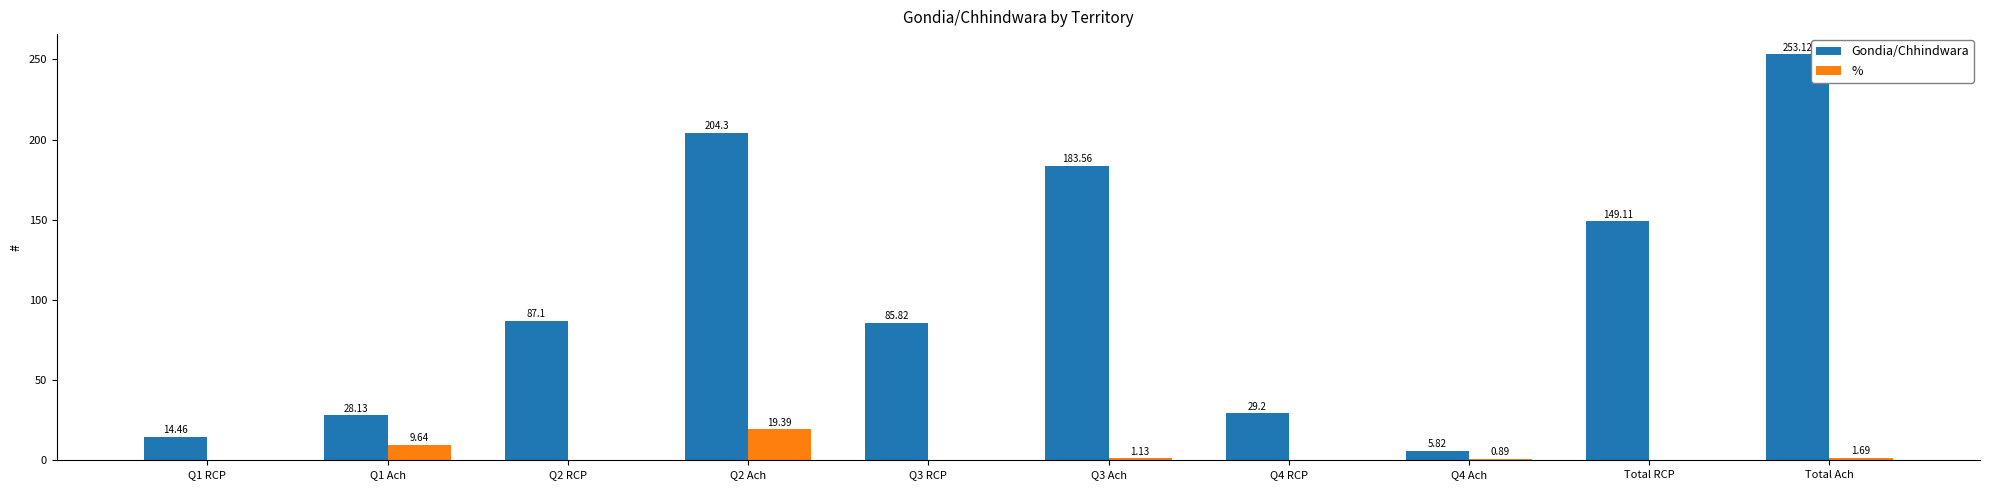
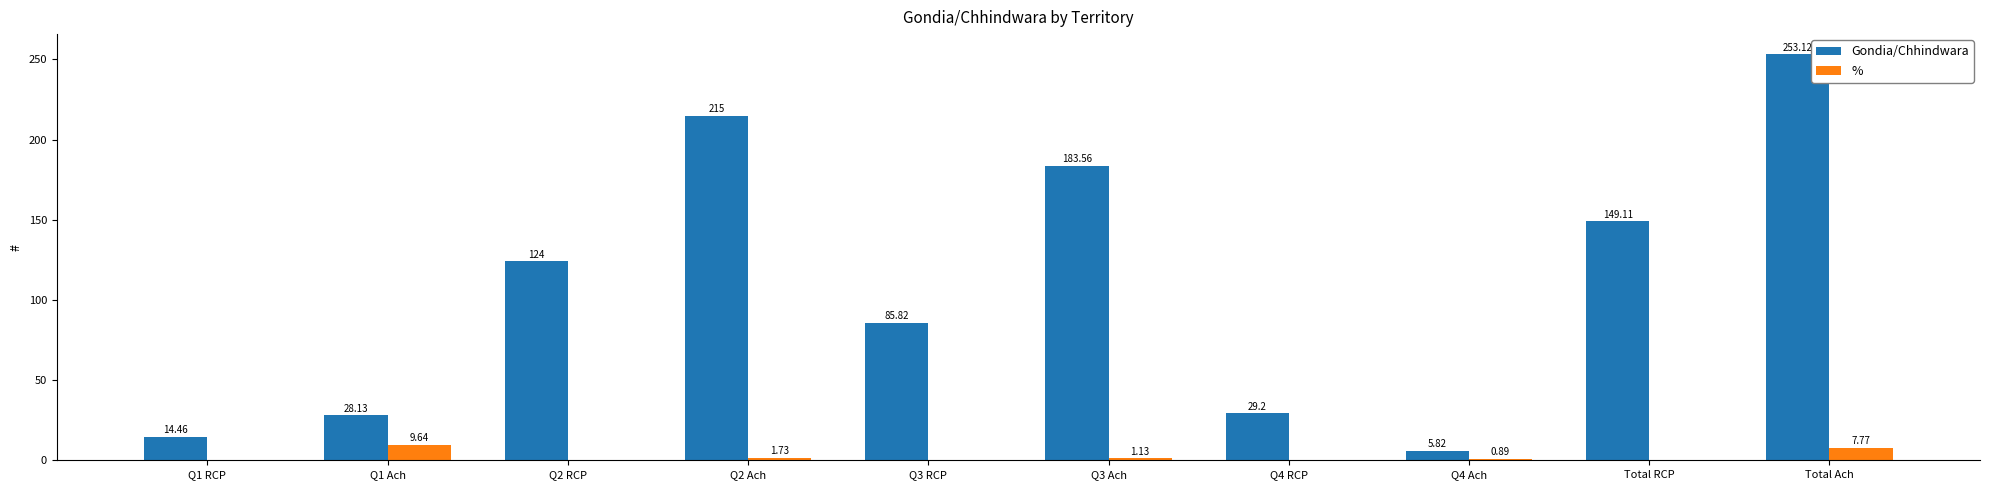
Gondia/Chhindwara, Q2 RCP: 87.1 -> 124
Gondia/Chhindwara, Q2 Ach: 204.3 -> 215
%, Q2 Ach: 19.39 -> 1.73
%, Total Ach: 1.69 -> 7.77
